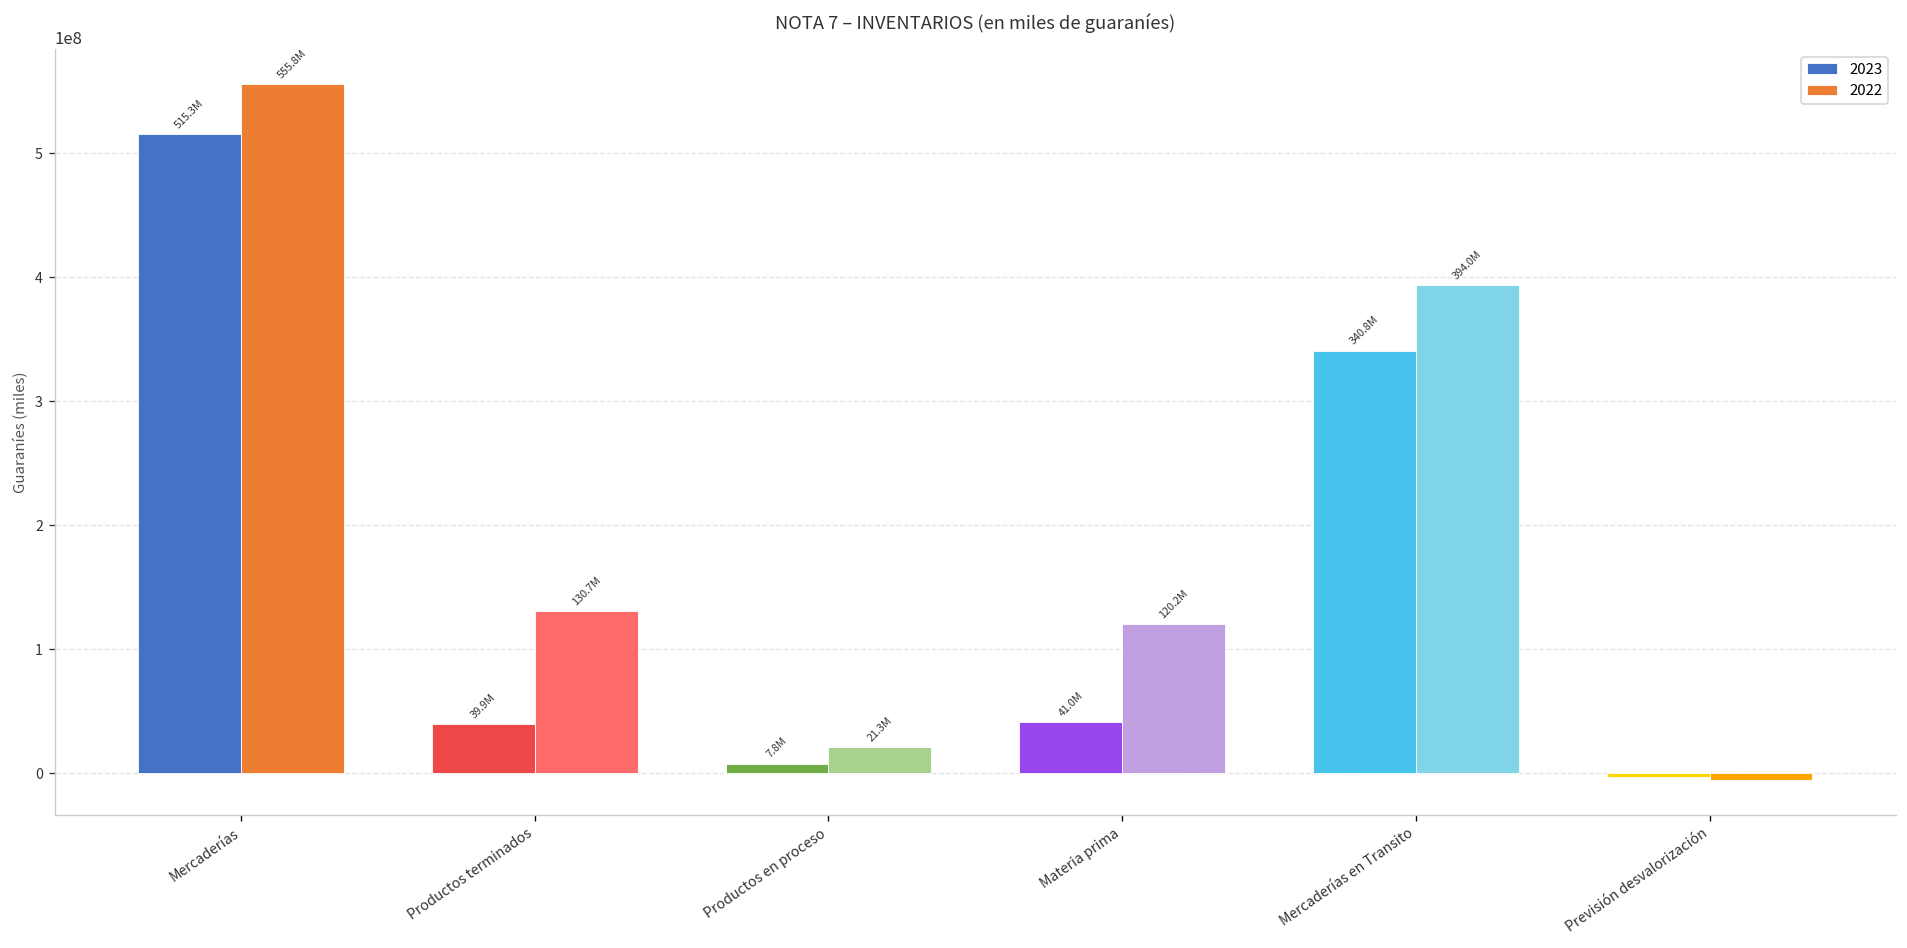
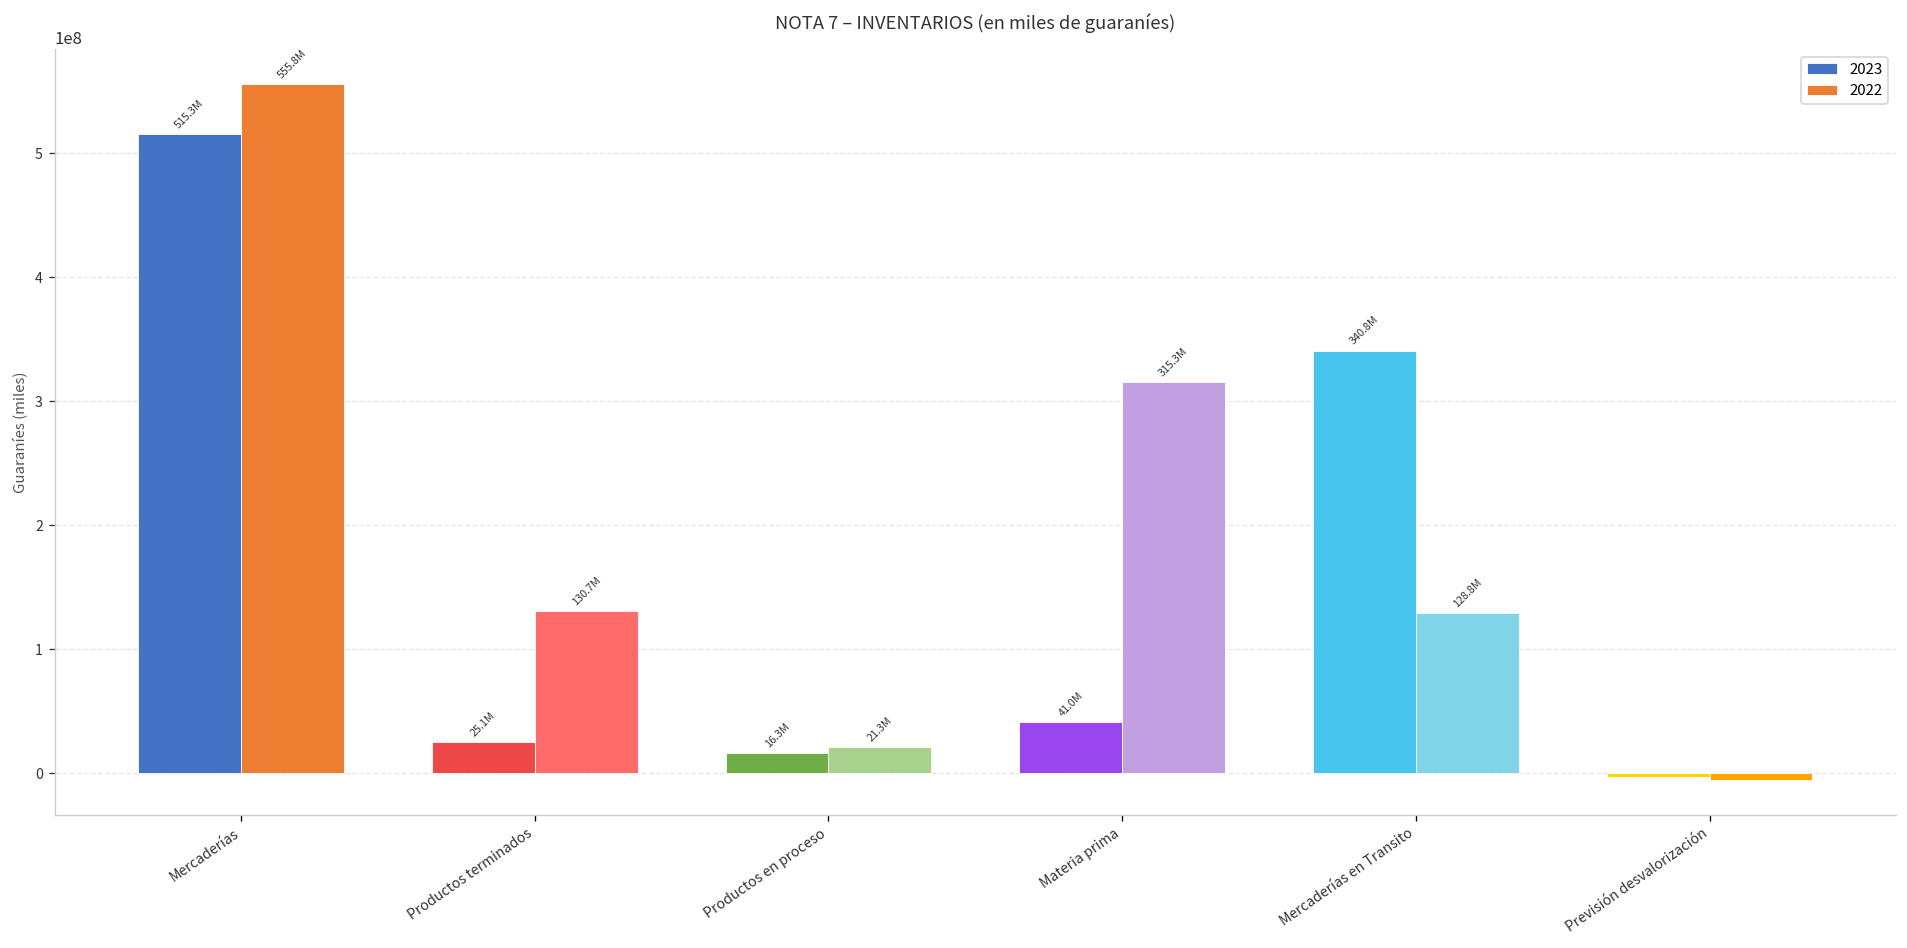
2023, Productos terminados: 39.9M -> 25.1M
2023, Productos en proceso: 7.8M -> 16.3M
2022, Materia prima: 120.2M -> 315.3M
2022, Mercaderías en Transito: 394.0M -> 128.8M
